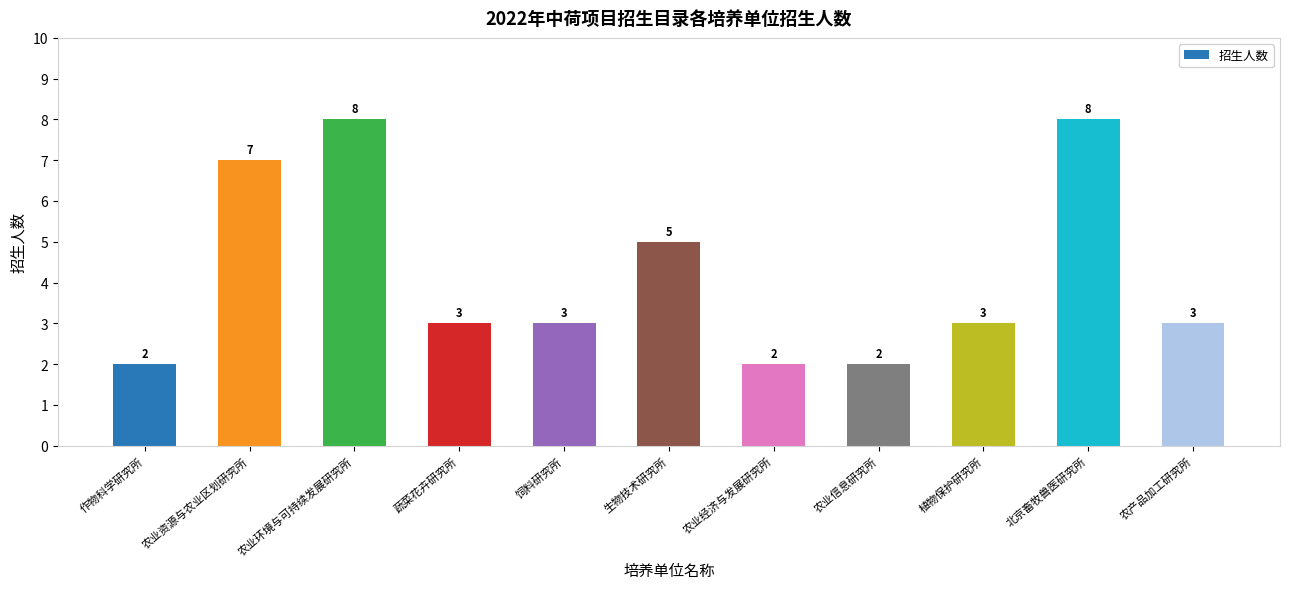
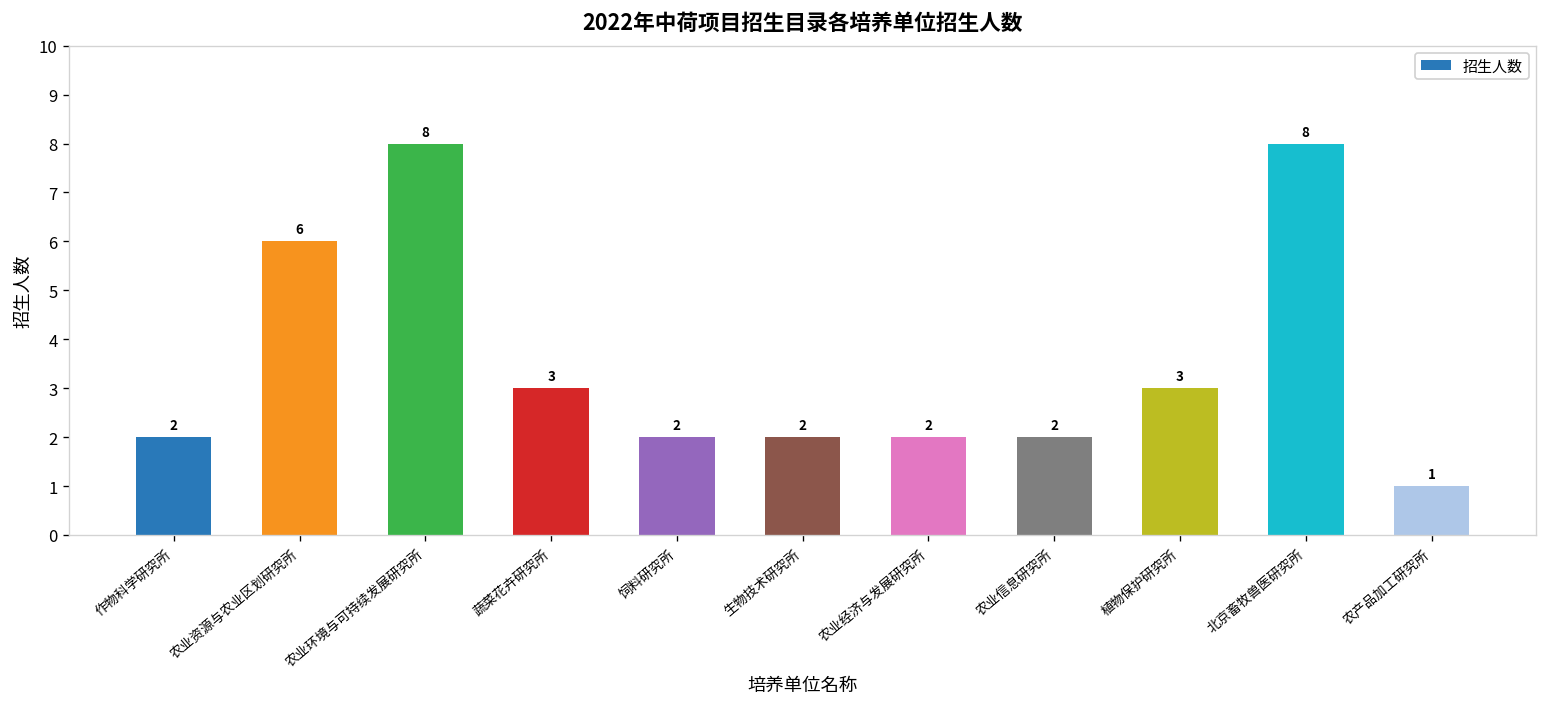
农业资源与农业区划研究所: 7 -> 6
饲料研究所: 3 -> 2
生物技术研究所: 5 -> 2
农产品加工研究所: 3 -> 1
